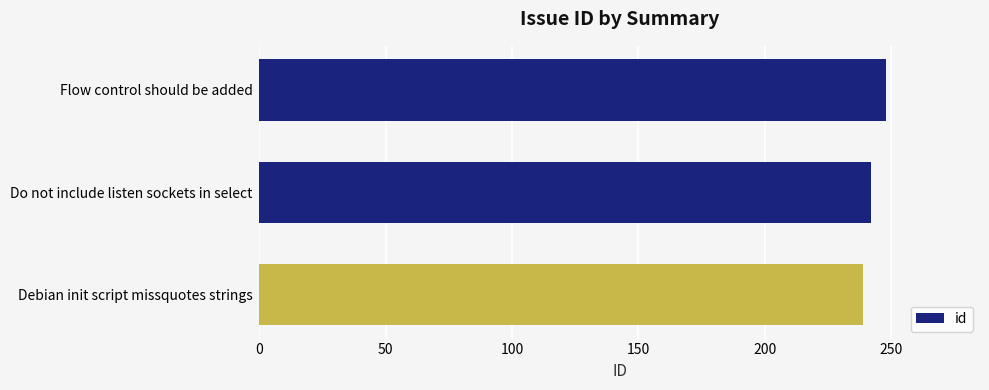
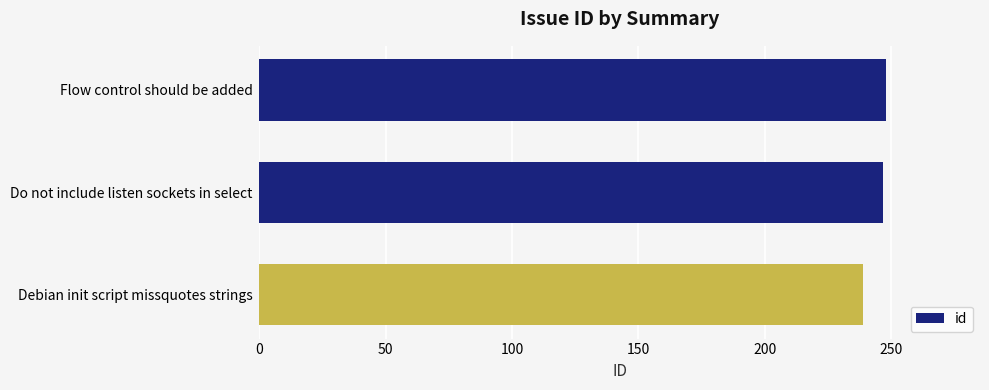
Do not include listen sockets in select: 242 -> 247
